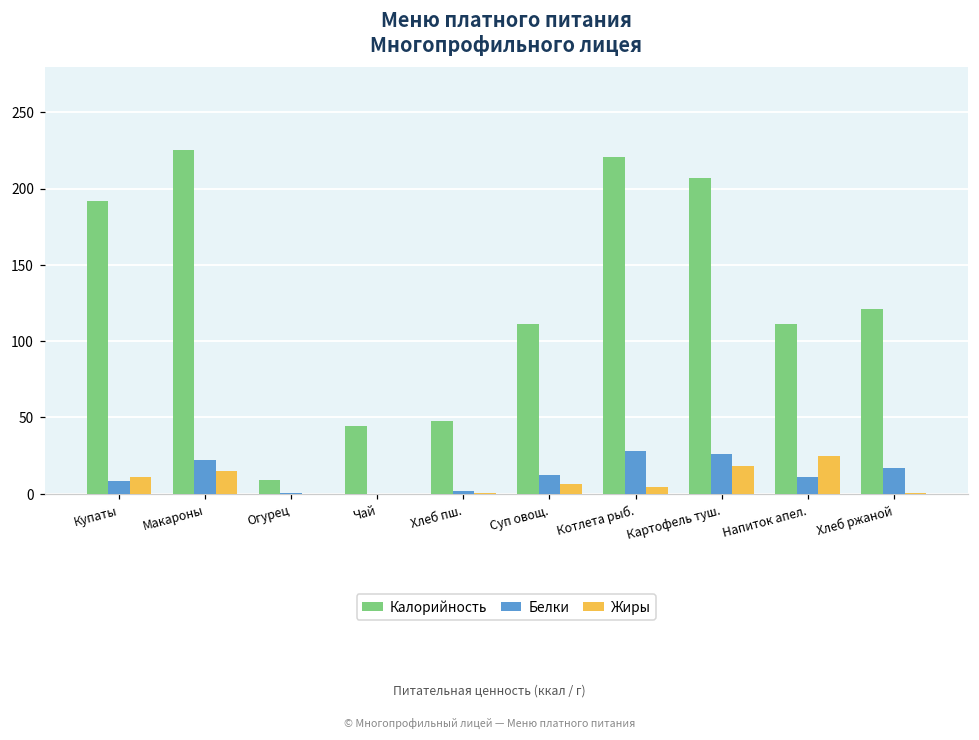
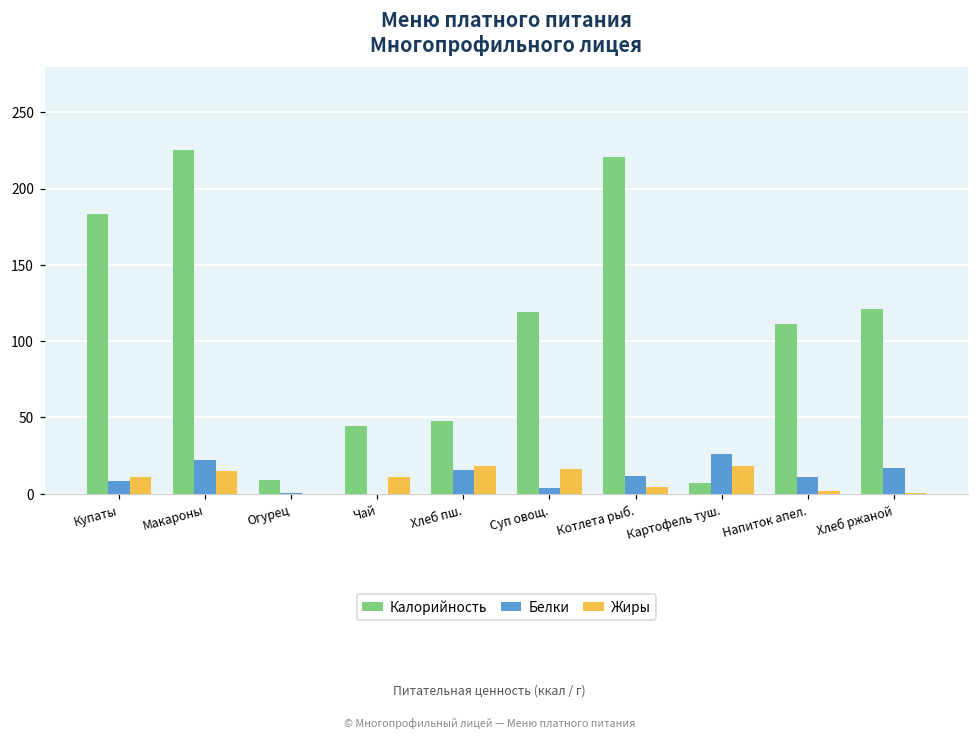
Калорийность, Купаты: 192 -> 183
Жиры, Чай: 0 -> 11
Белки, Хлеб пш.: 2 -> 15
Жиры, Хлеб пш.: 0 -> 18
Калорийность, Суп овощ.: 112 -> 119
Белки, Суп овощ.: 12 -> 4
Жиры, Суп овощ.: 6 -> 16
Белки, Котлета рыб.: 28 -> 12
Калорийность, Картофель туш.: 207 -> 7
Жиры, Напиток апел.: 25 -> 2
